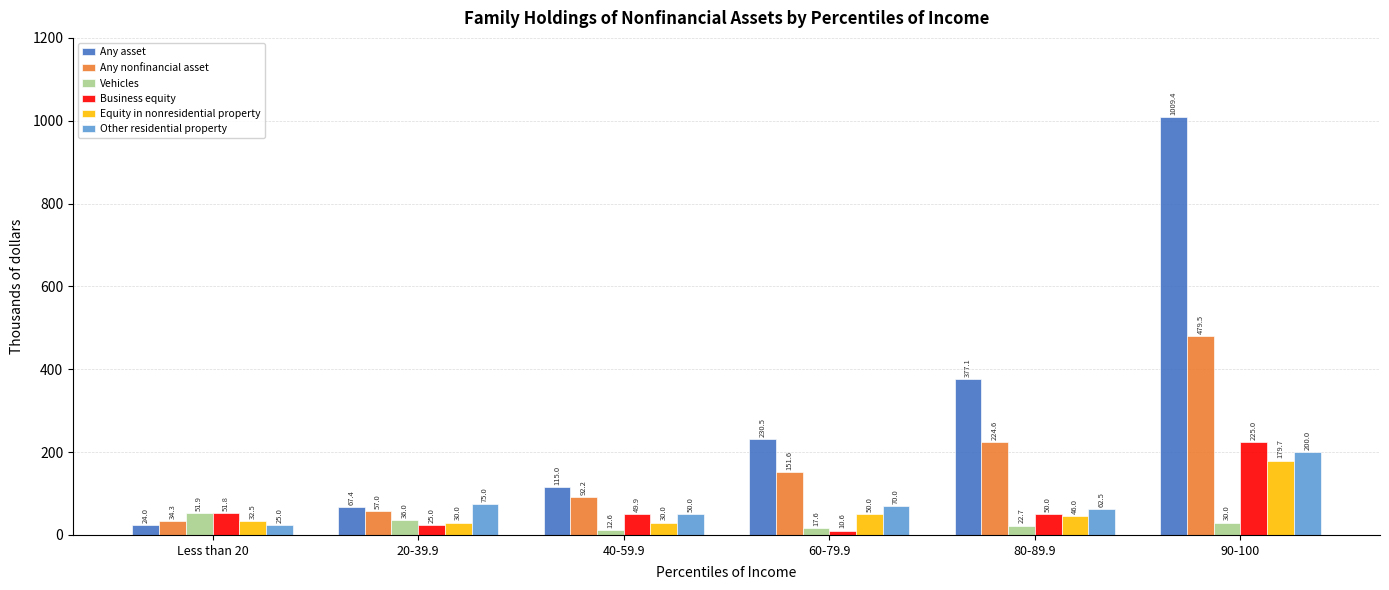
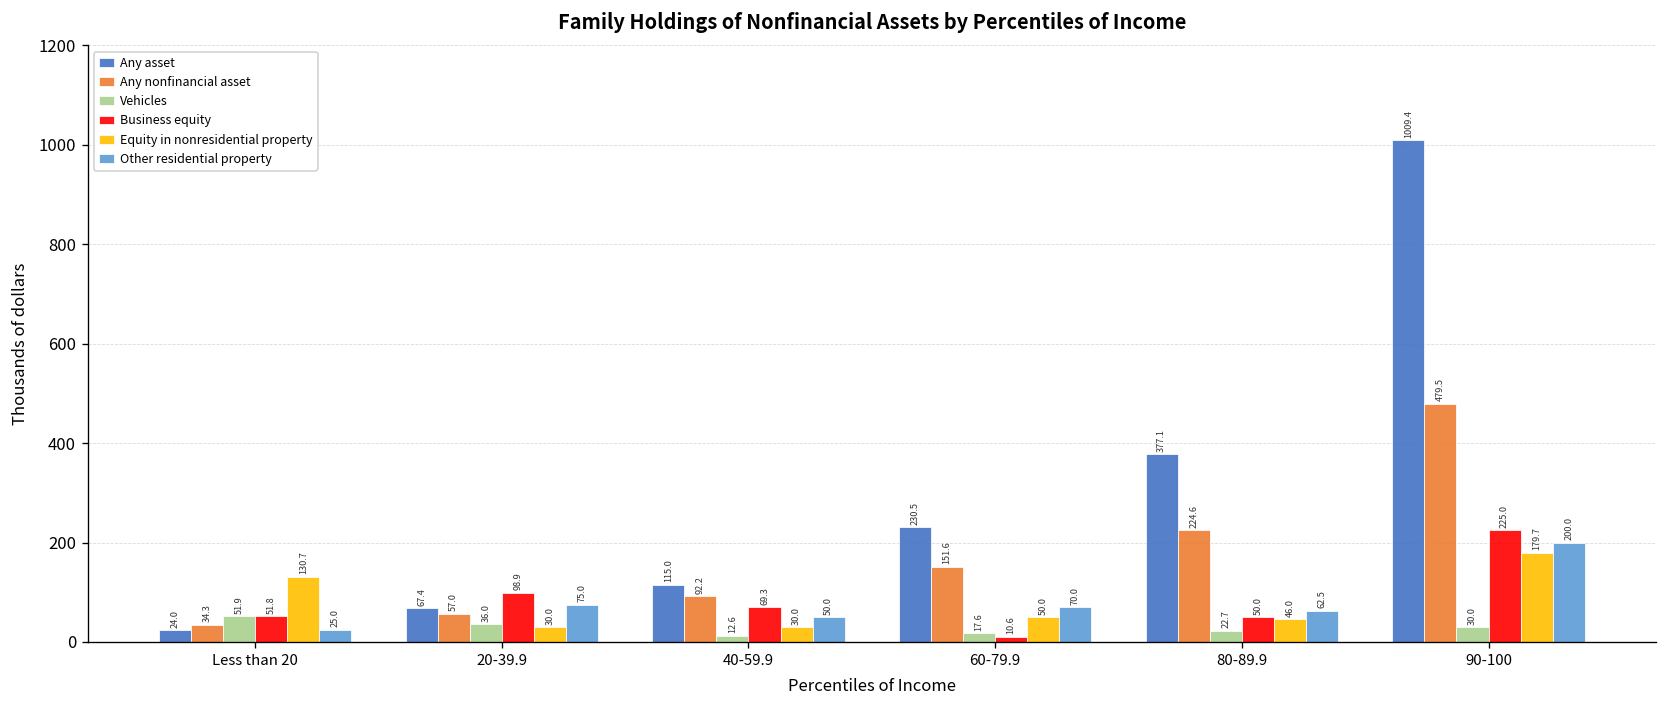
Equity in nonresidential property, Less than 20: 32.5 -> 130.7
Business equity, 20-39.9: 25.0 -> 98.9
Business equity, 40-59.9: 49.9 -> 69.3
